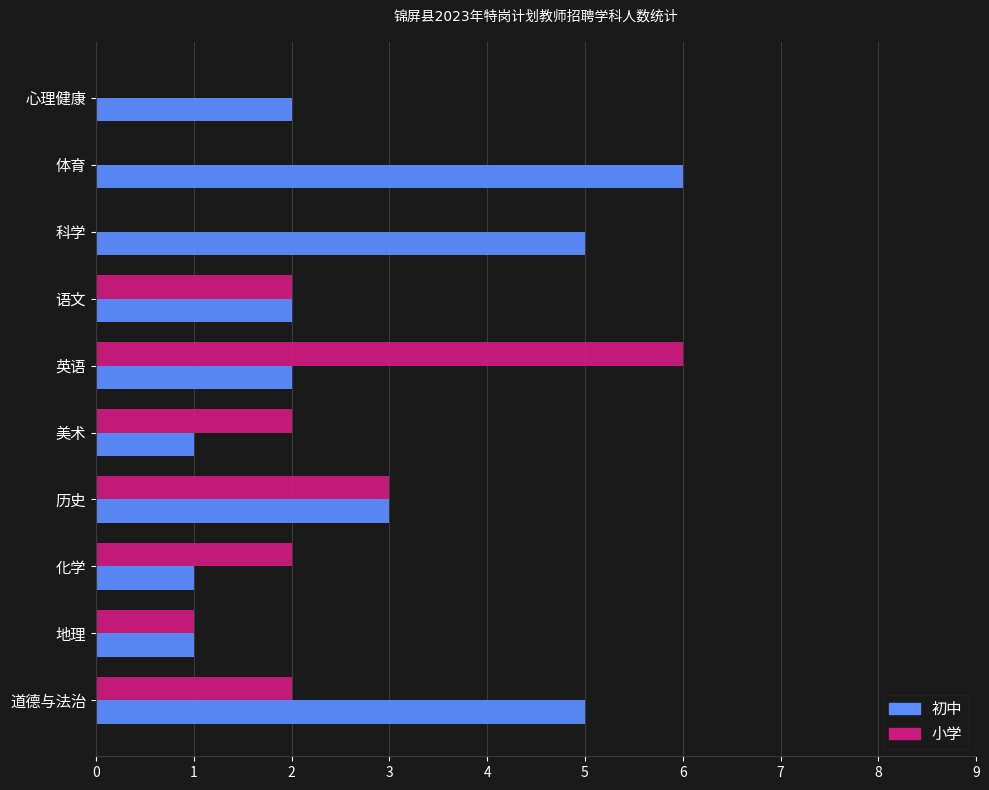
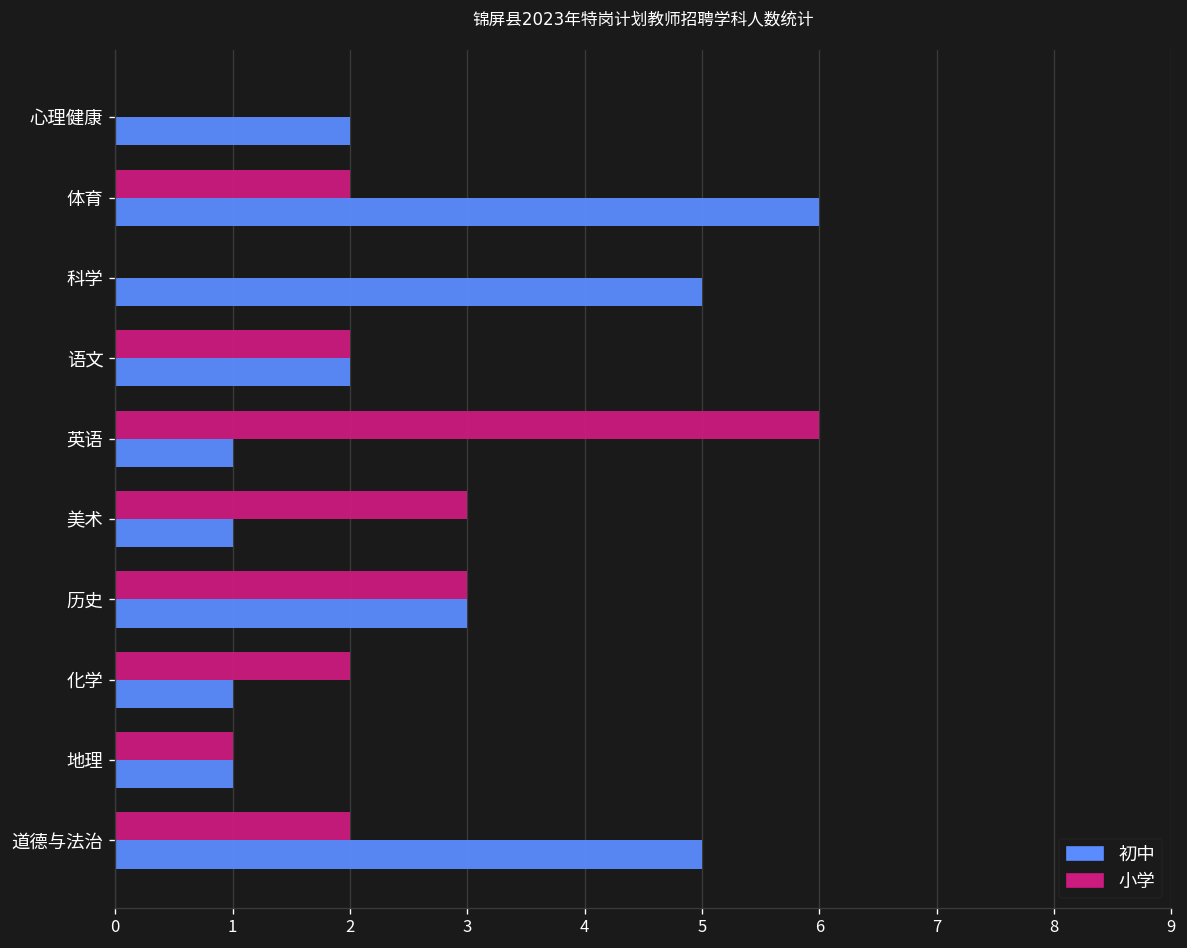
小学, 体育: 0 -> 2
初中, 英语: 2 -> 1
小学, 美术: 2 -> 3
